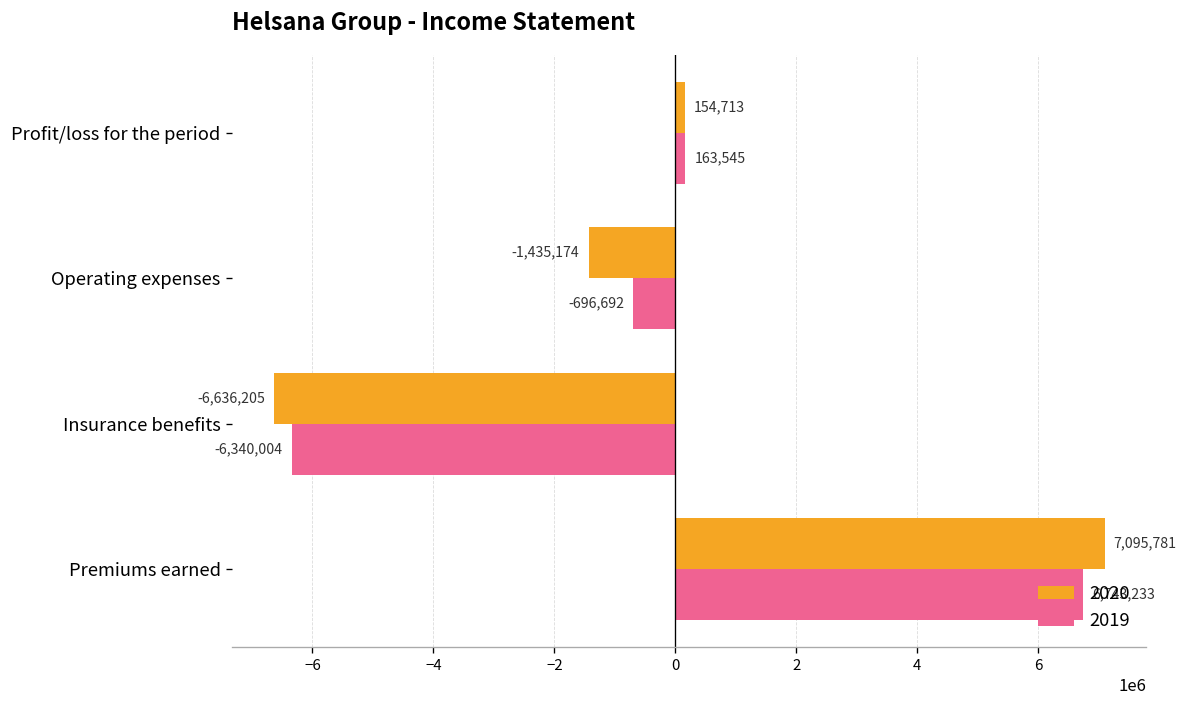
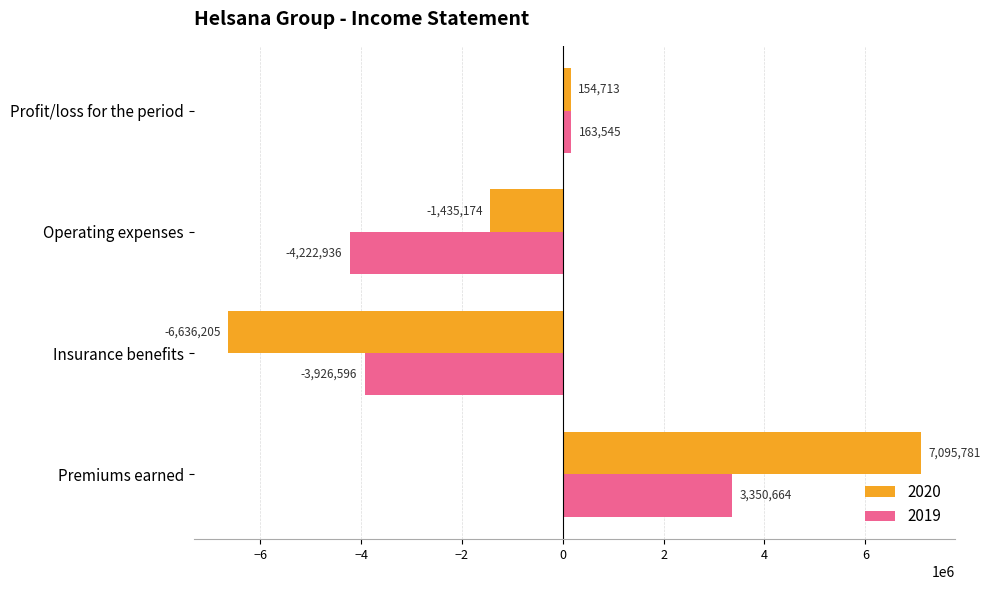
2019, Operating expenses: -696,692 -> -4,222,936
2019, Insurance benefits: -6,340,004 -> -3,926,596
2019, Premiums earned: 6,743,233 -> 3,350,664
